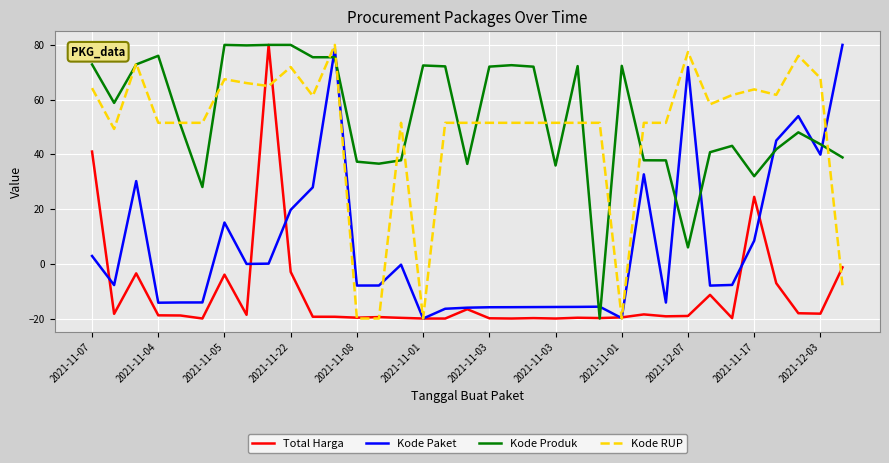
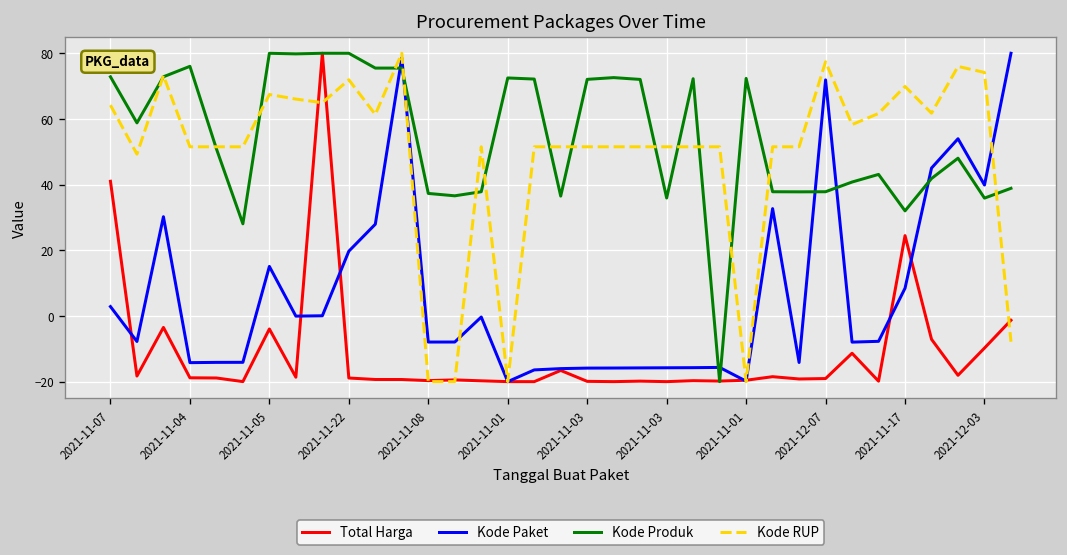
Total Harga, 2021-11-22: -3 -> -19
Kode Produk, 2021-12-07: 6 -> 38
Kode RUP, 2021-11-17: 64 -> 70
Total Harga, 2021-12-03: -18 -> -10
Kode Produk, 2021-12-03: 44 -> 36
Kode RUP, 2021-12-03: 68 -> 74
